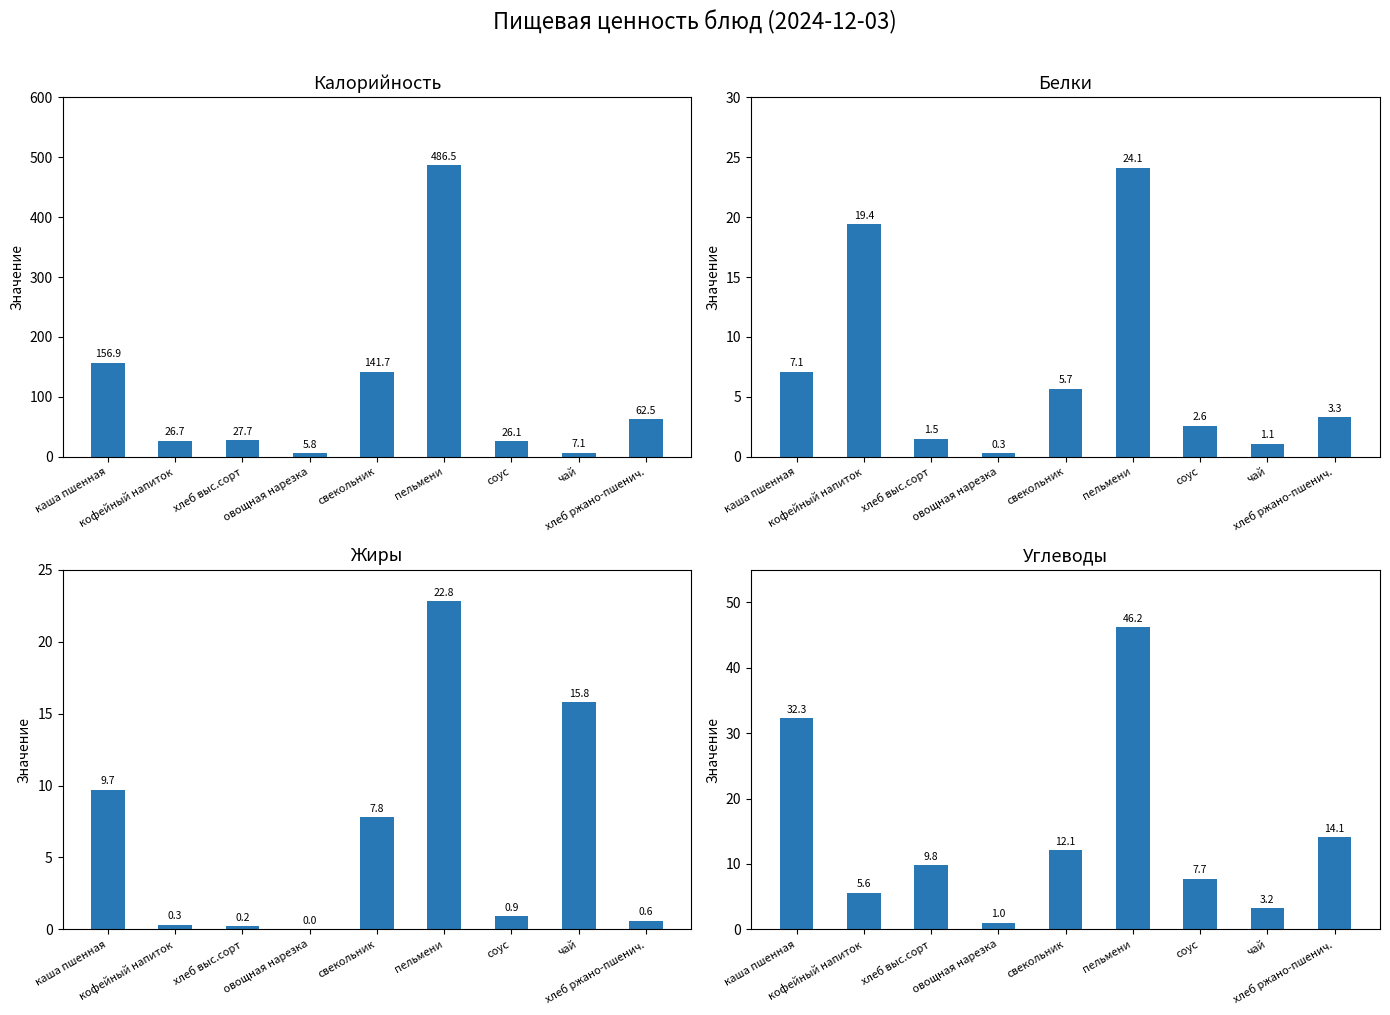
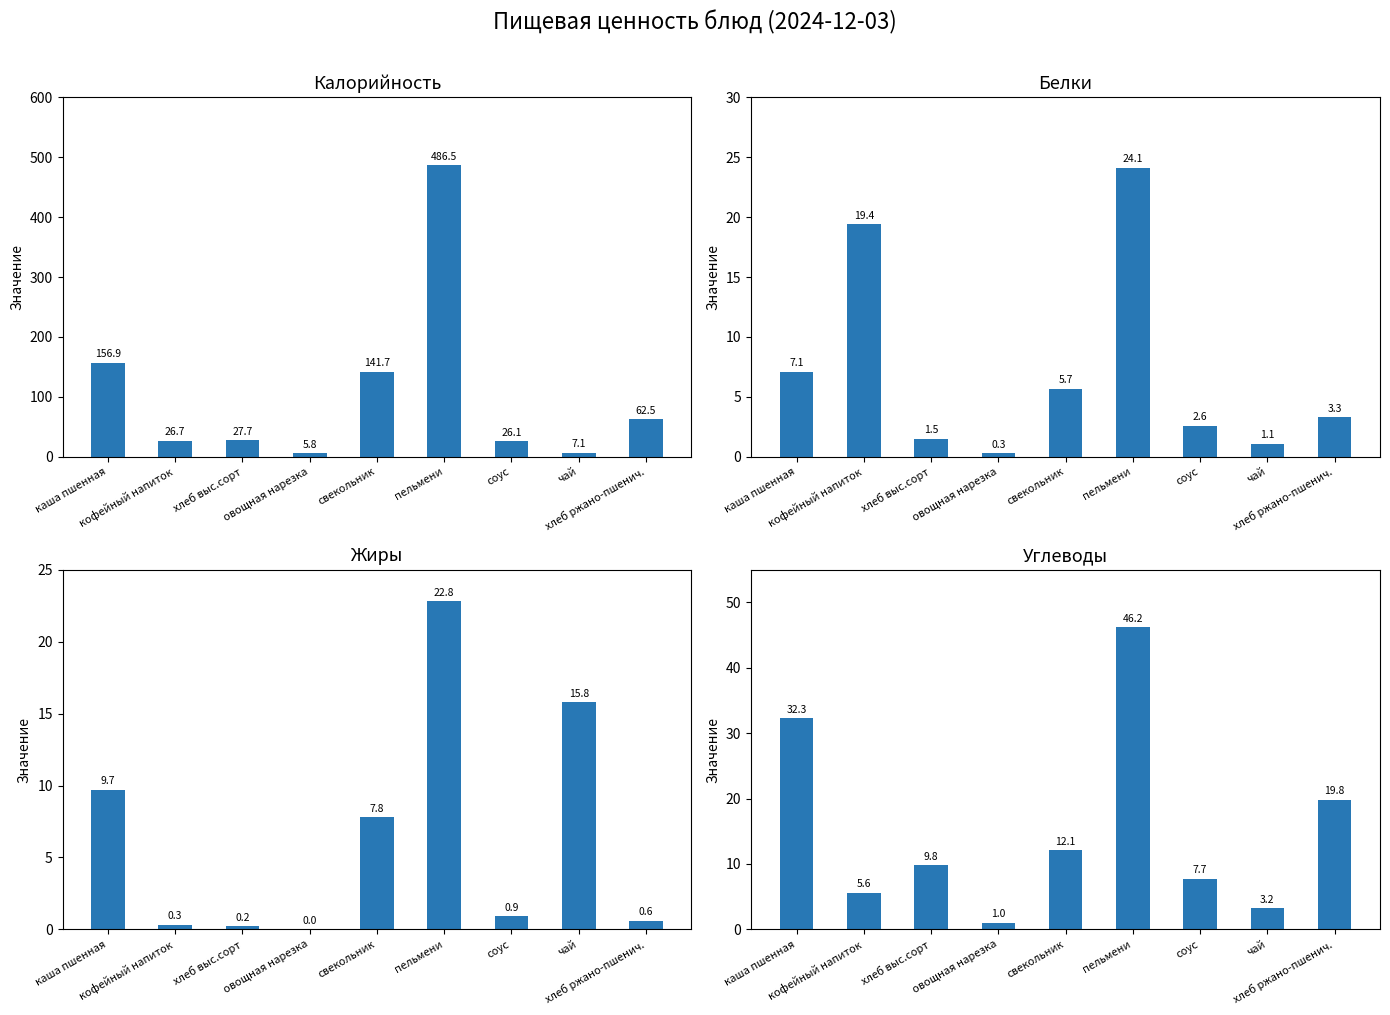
Углеводы, хлеб ржано-пшенич.: 14.1 -> 19.8
